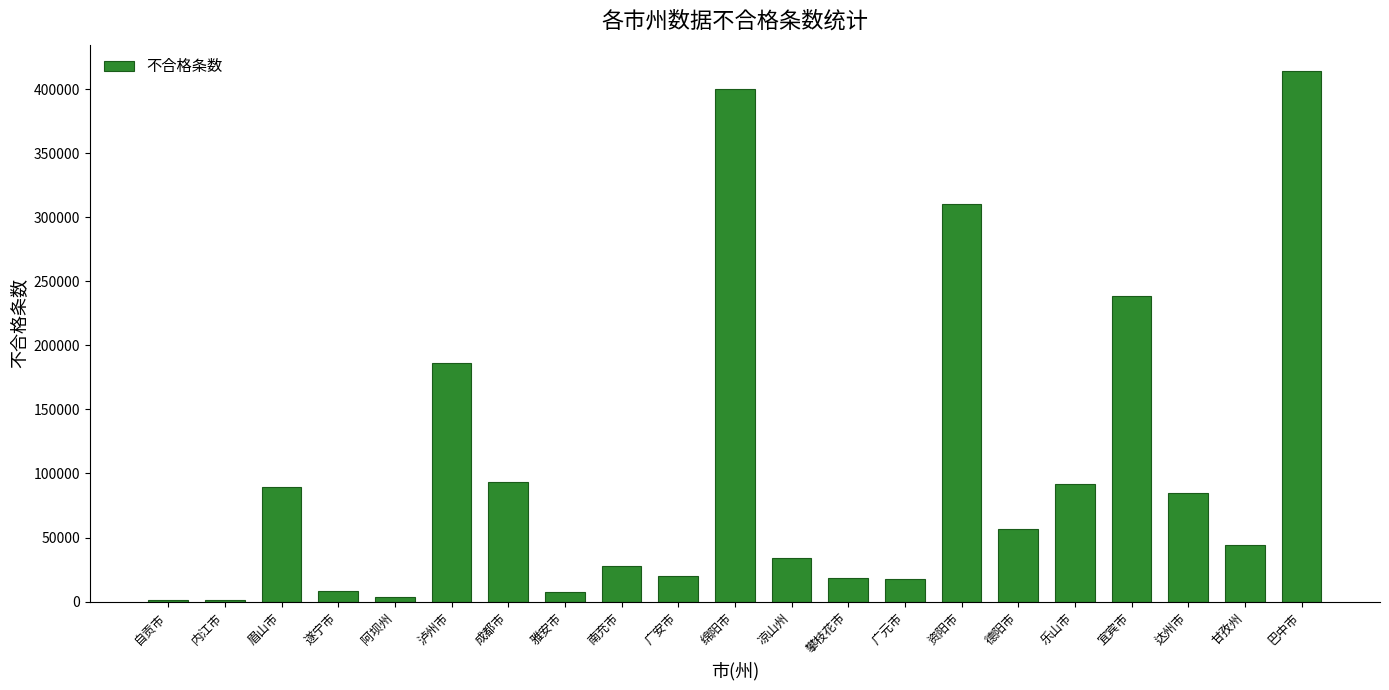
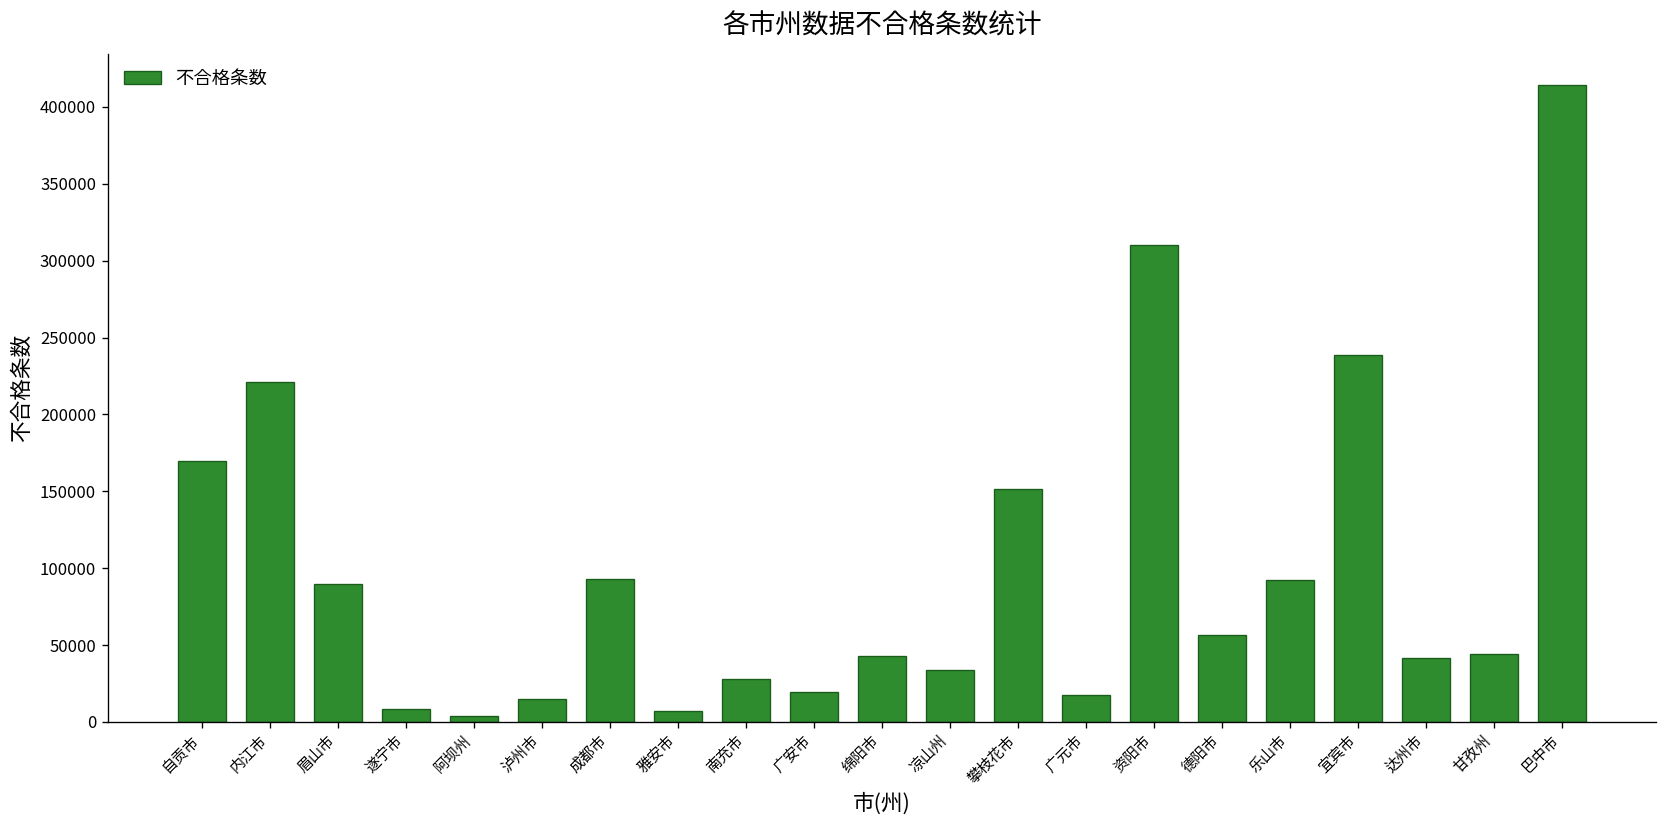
自贡市: 1000 -> 170000
内江市: 1000 -> 221000
泸州市: 186000 -> 15000
绵阳市: 400000 -> 43000
攀枝花市: 18000 -> 152000
达州市: 85000 -> 41000
